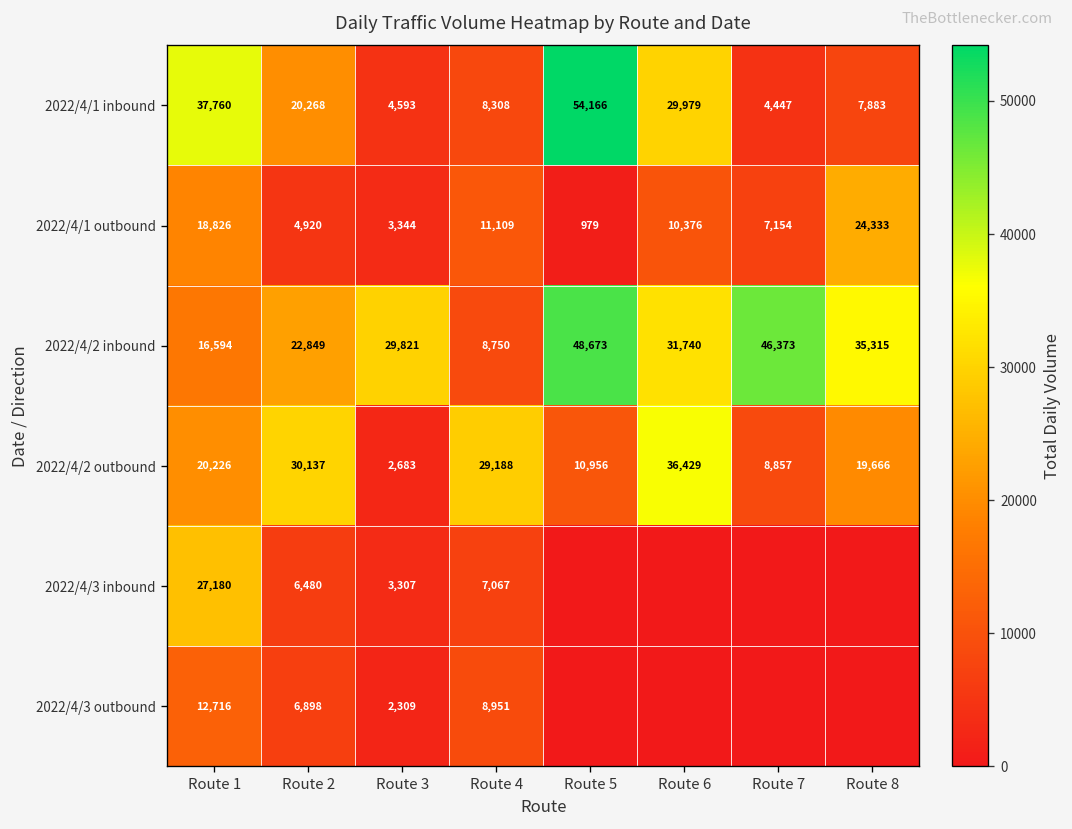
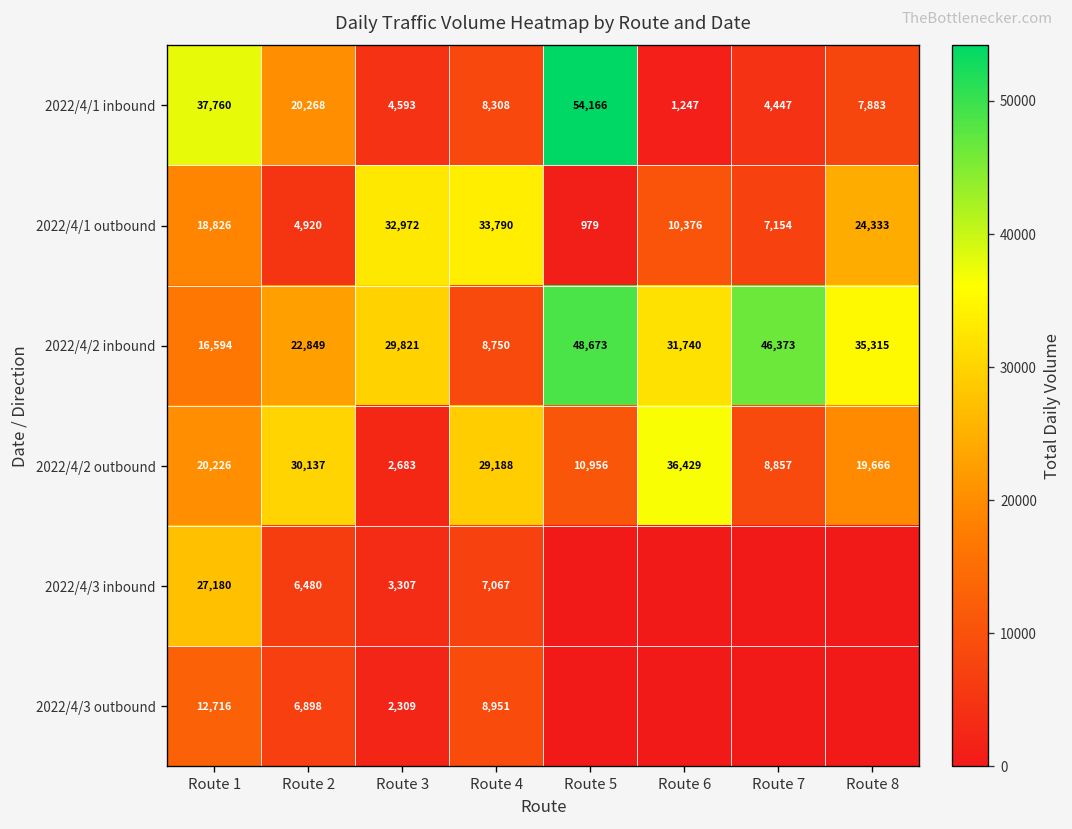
2022/4/1 inbound, Route 6: 29,979 -> 1,247
2022/4/1 outbound, Route 3: 3,344 -> 32,972
2022/4/1 outbound, Route 4: 11,109 -> 33,790
